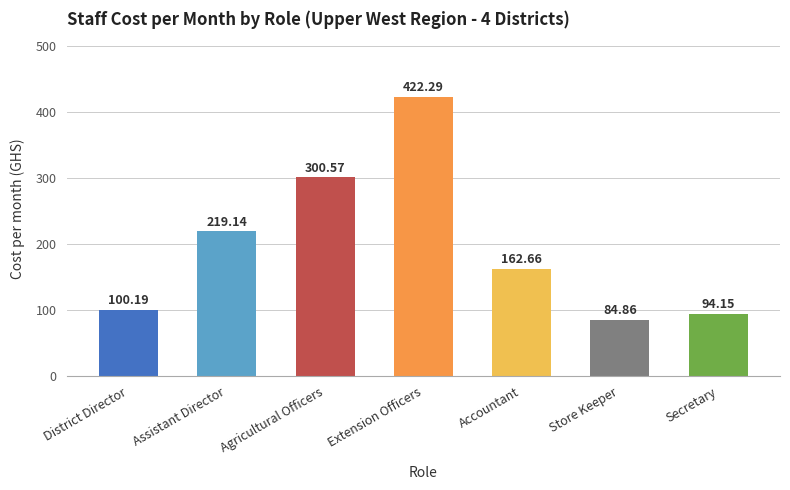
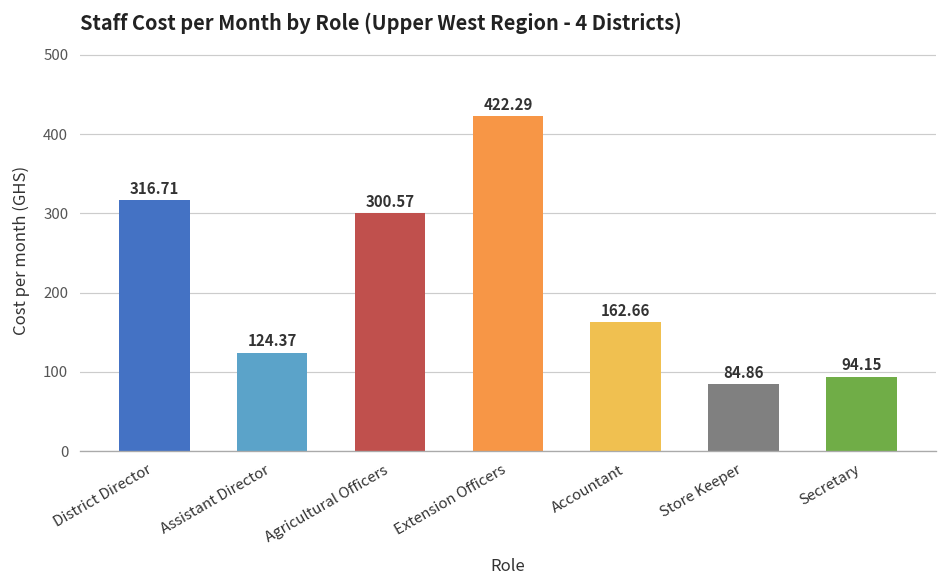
District Director: 100.19 -> 316.71
Assistant Director: 219.14 -> 124.37
